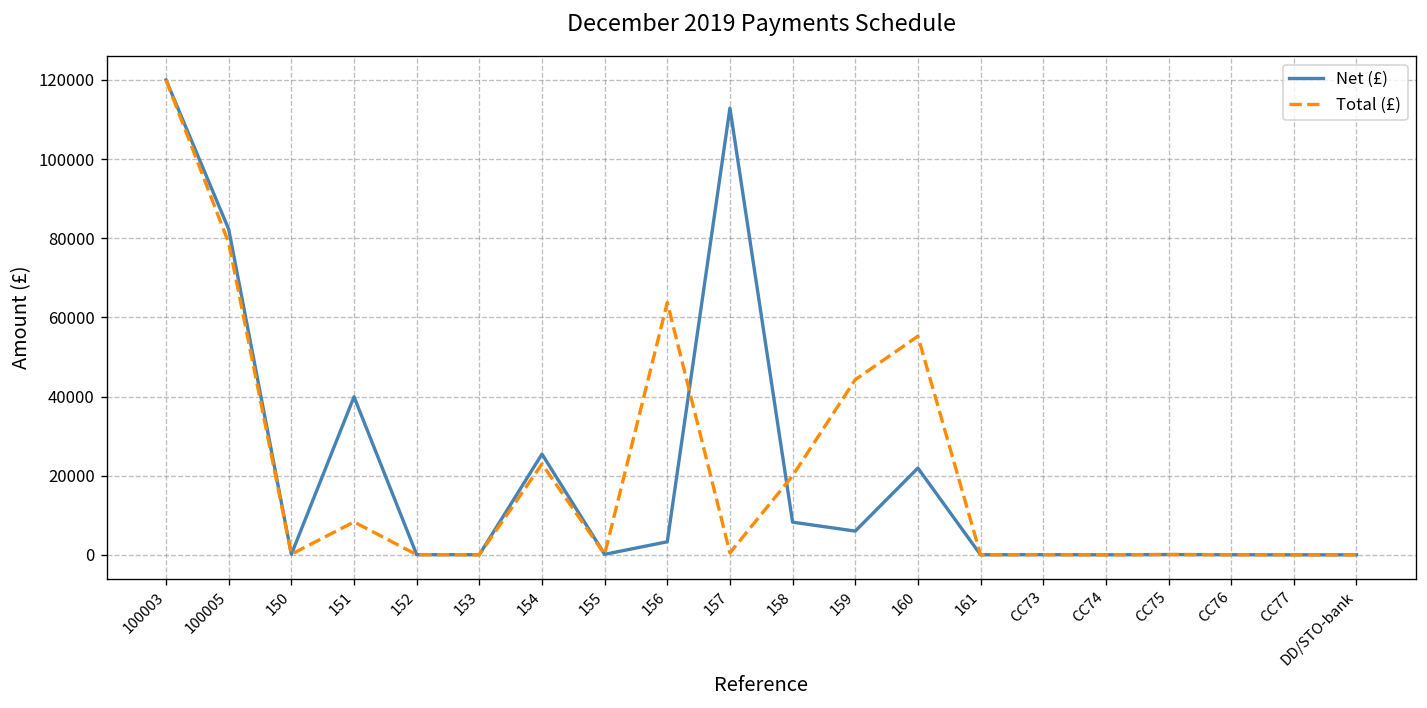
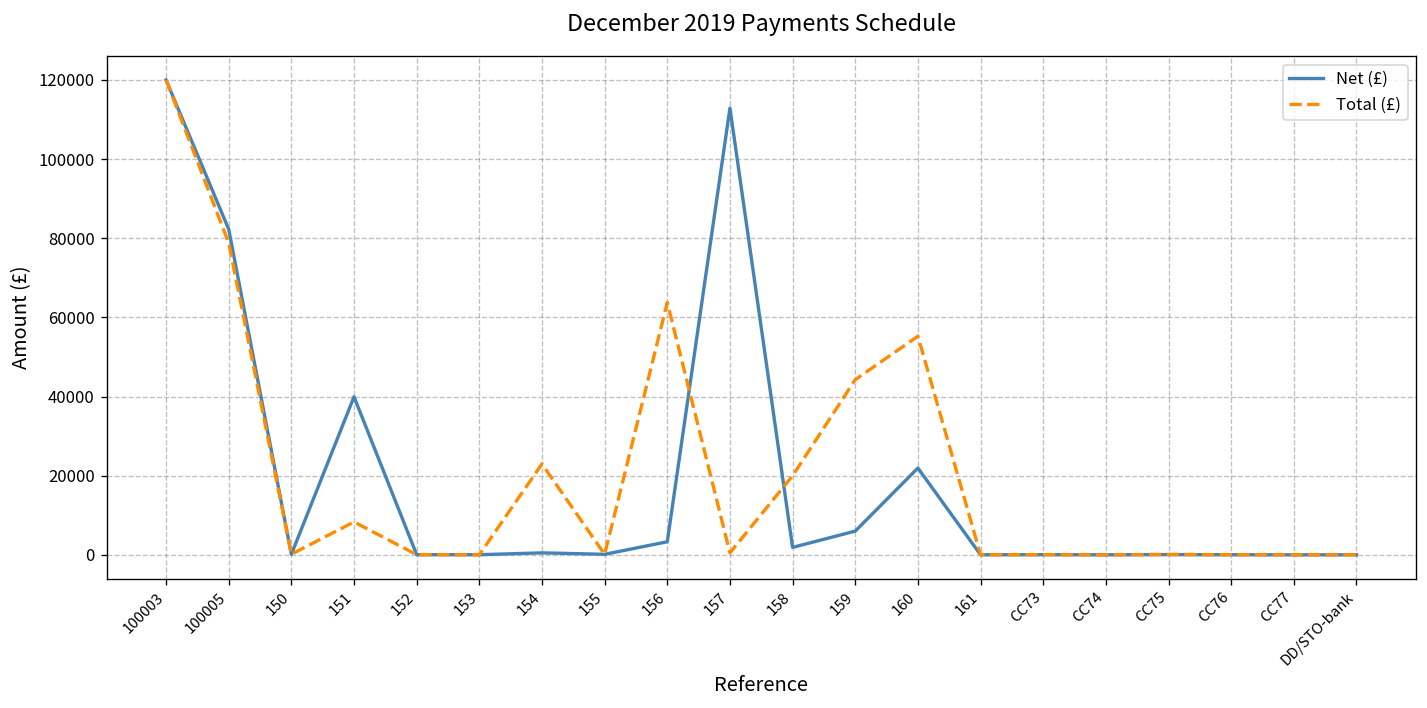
Net (£), 154: 25000 -> 1000
Net (£), 158: 8000 -> 2000
